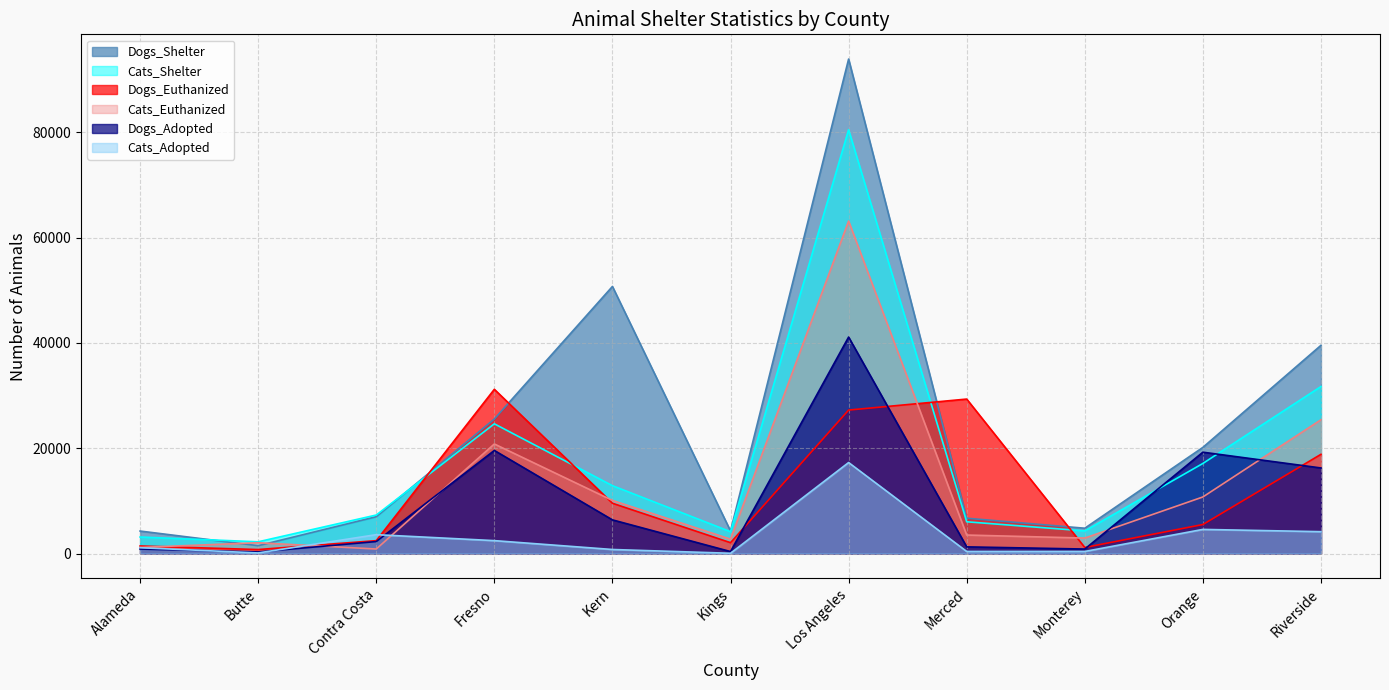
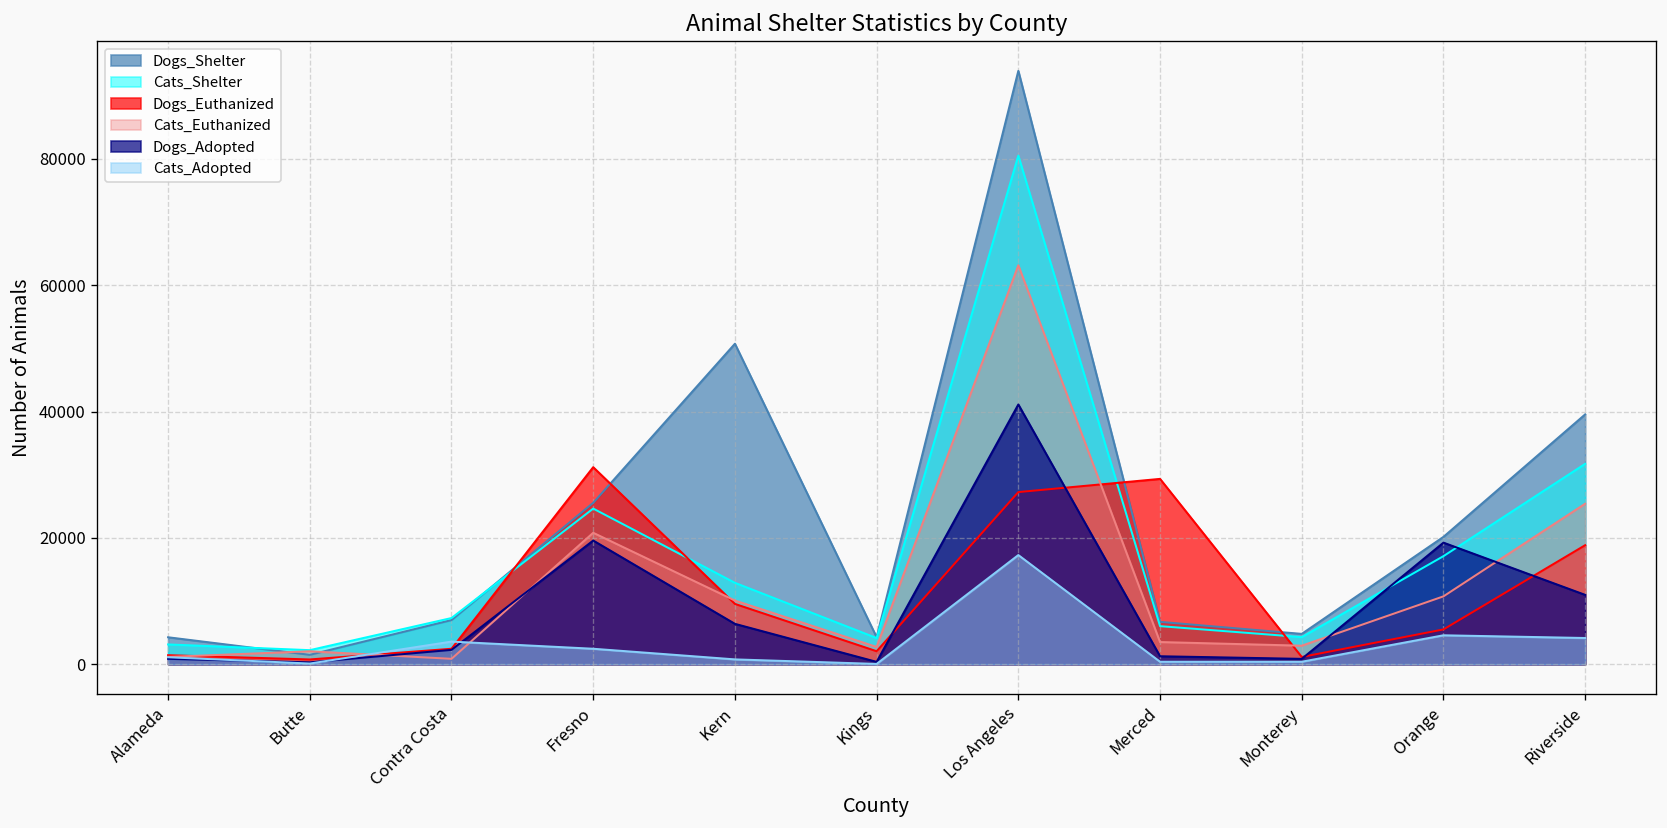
Dogs_Adopted, Riverside: 16000 -> 11000
